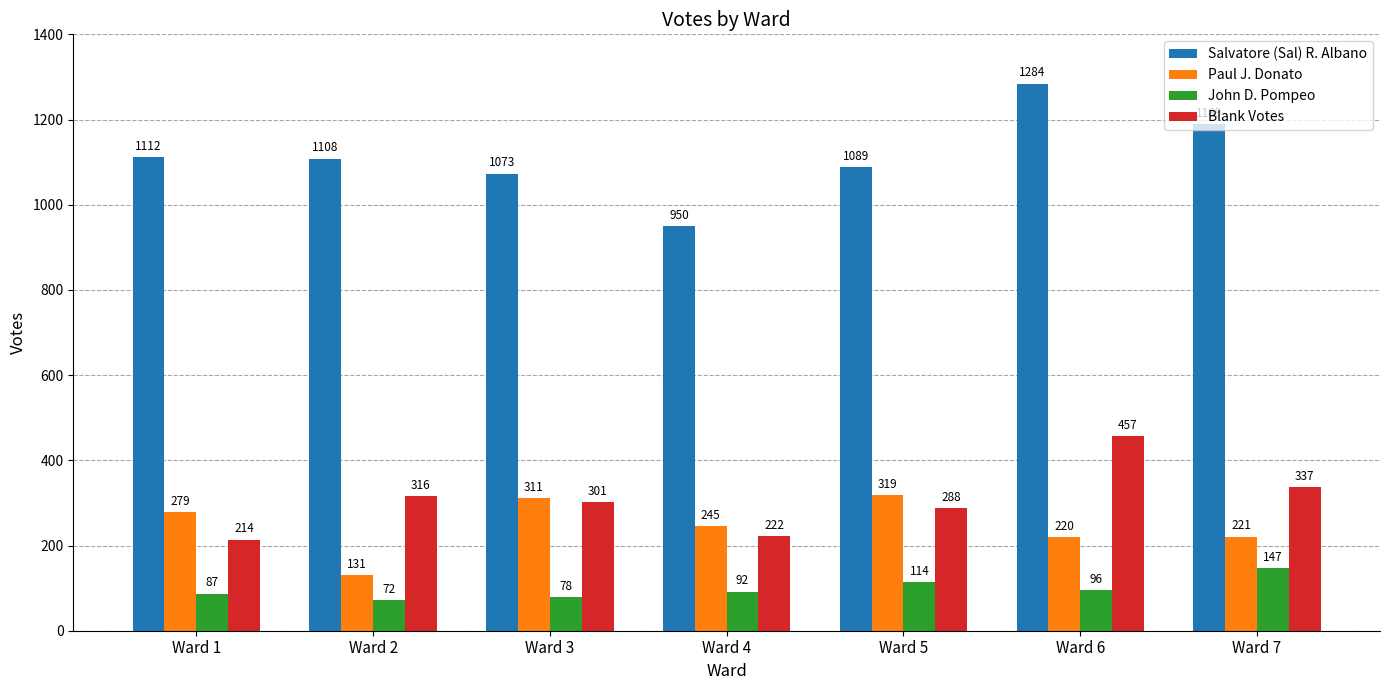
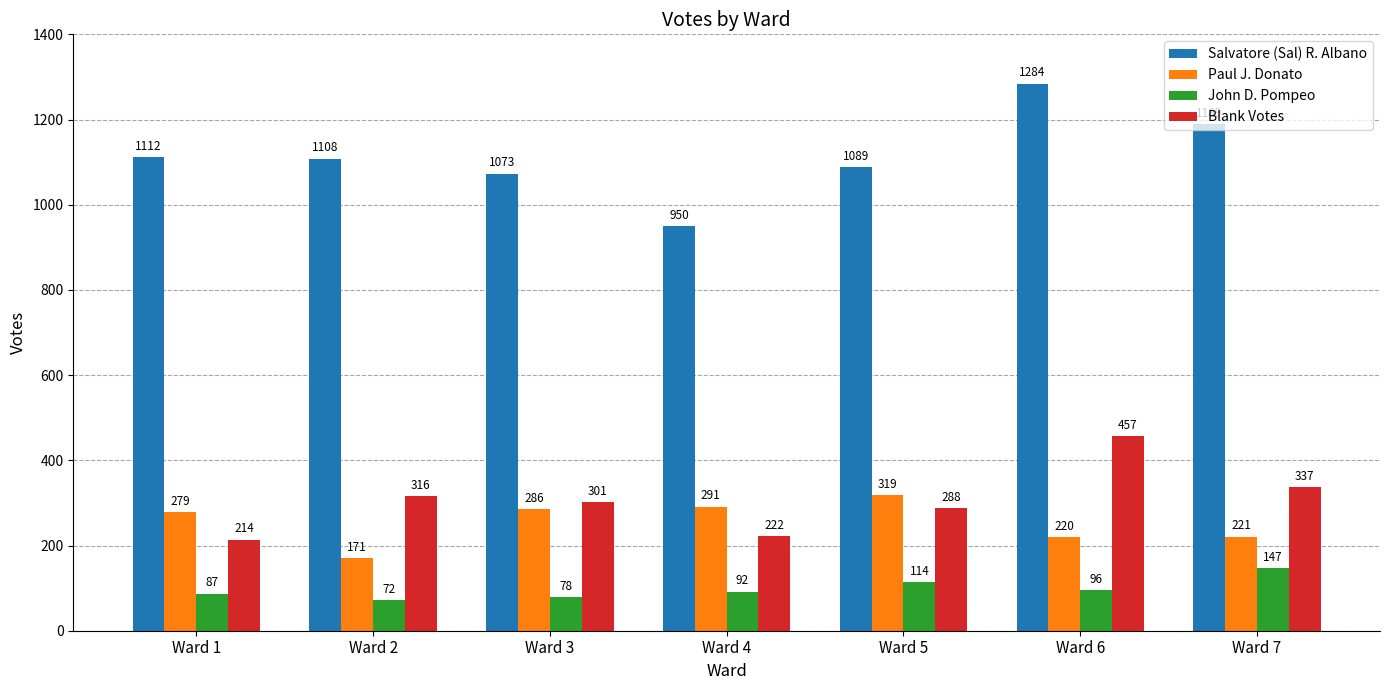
Paul J. Donato, Ward 2: 131 -> 171
Paul J. Donato, Ward 3: 311 -> 286
Paul J. Donato, Ward 4: 245 -> 291
